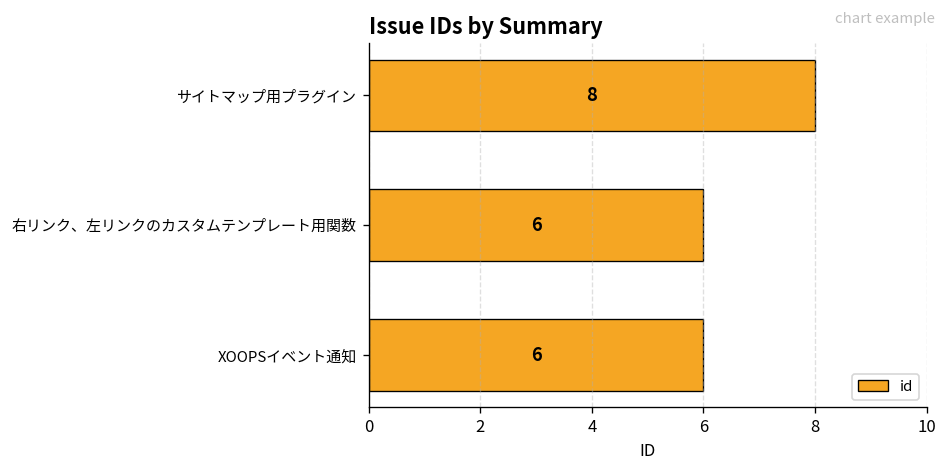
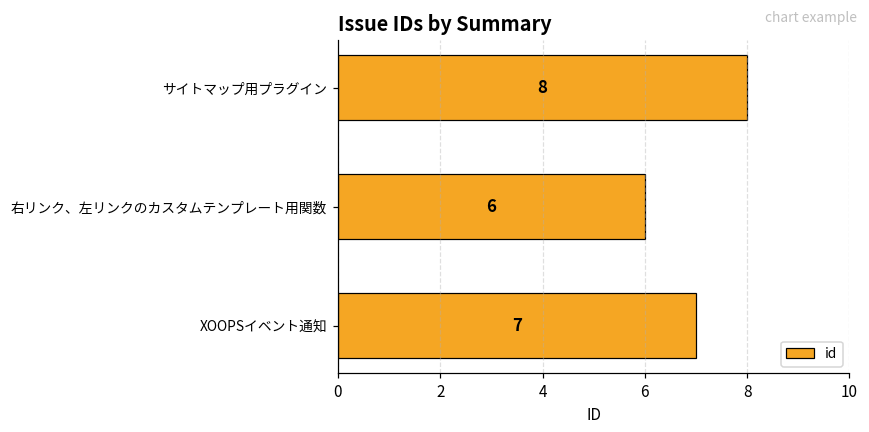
XOOPSイベント通知: 6 -> 7
